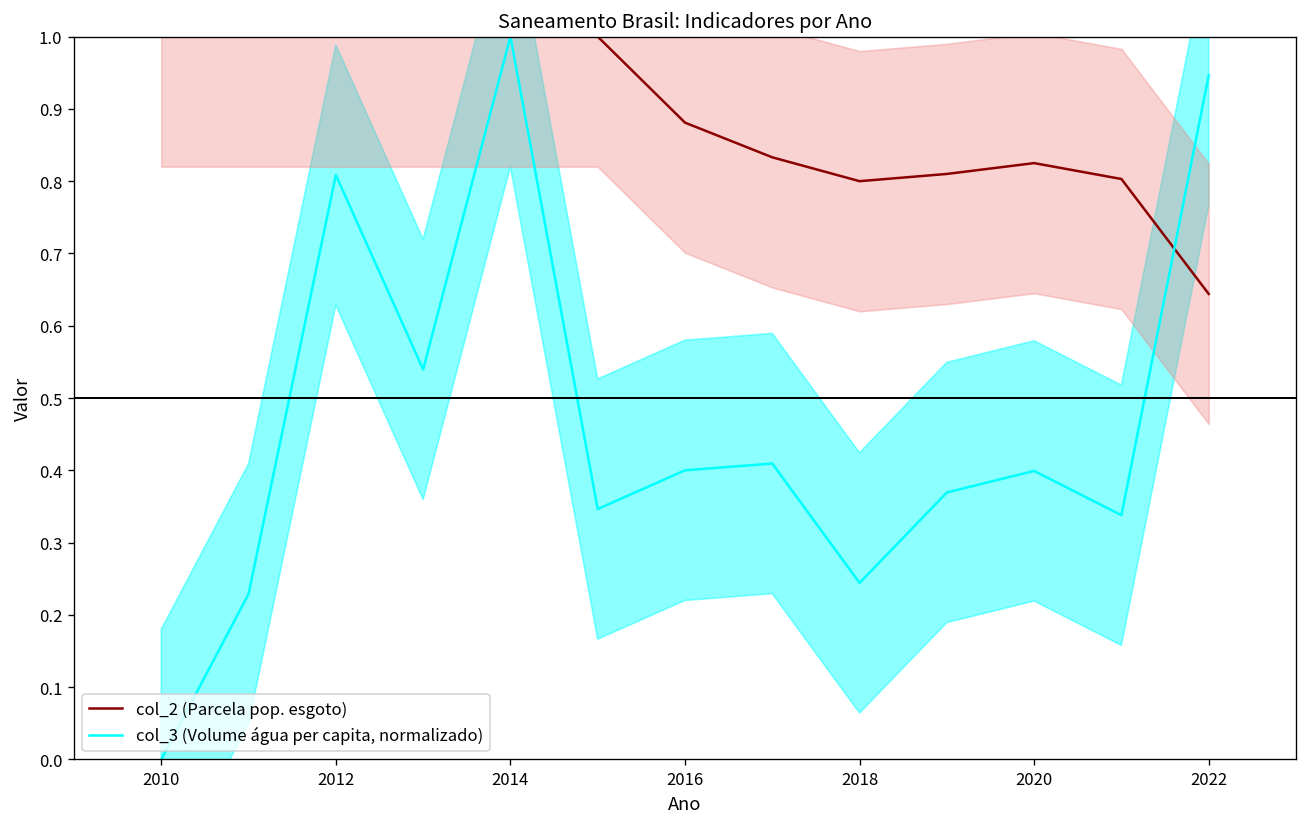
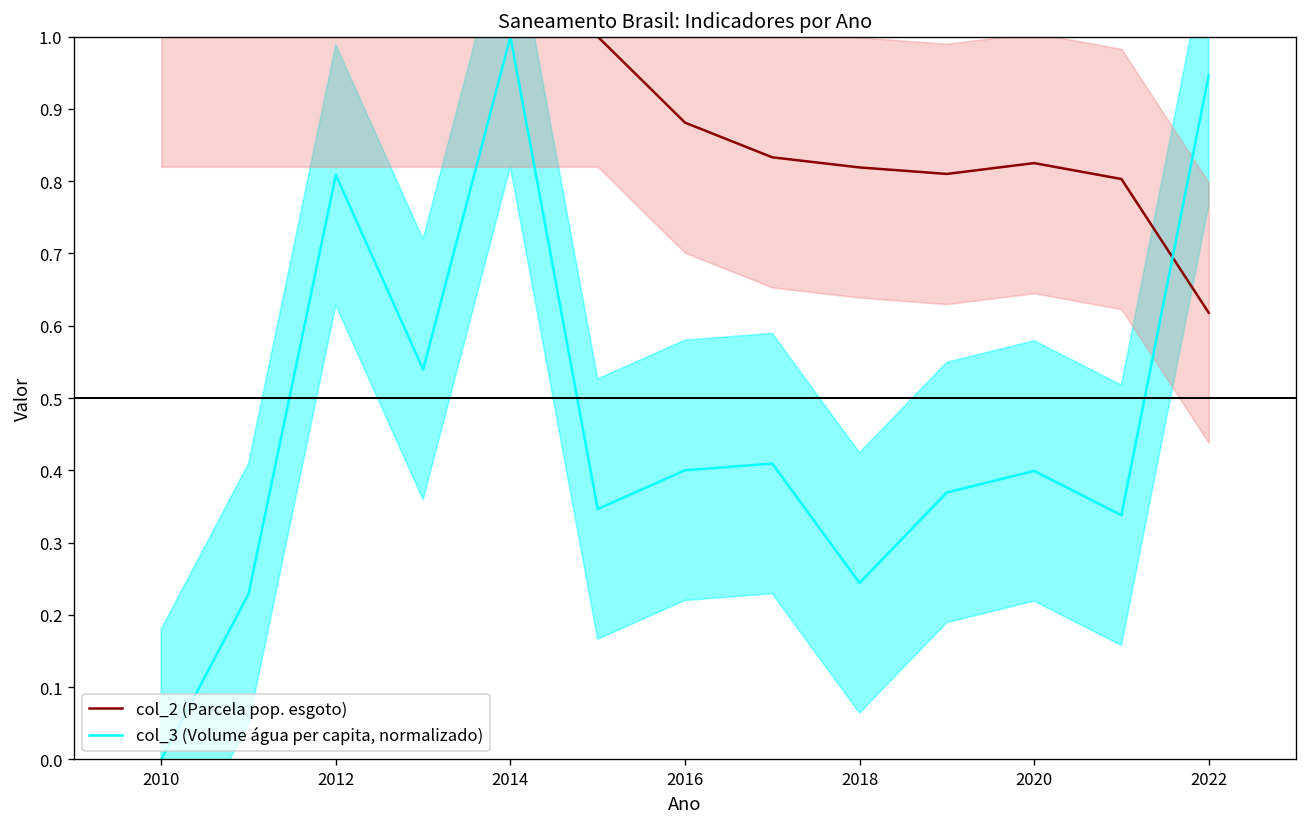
col_2 (Parcela pop. esgoto), 2018: 0.80 -> 0.82
col_2 (Parcela pop. esgoto), 2022: 0.64 -> 0.62
